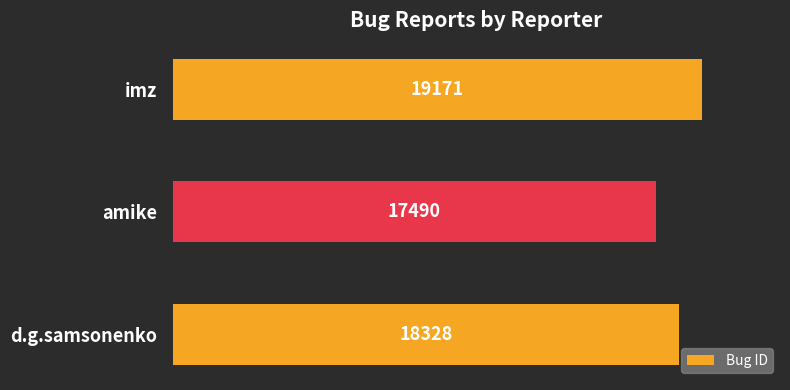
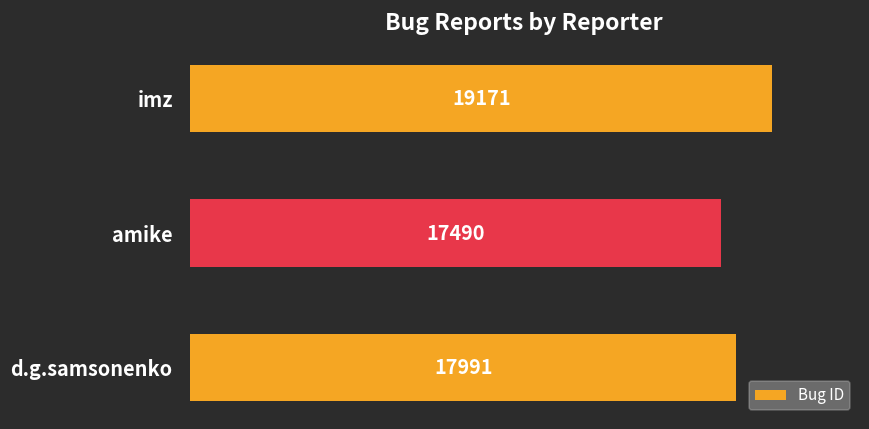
d.g.samsonenko: 18328 -> 17991
